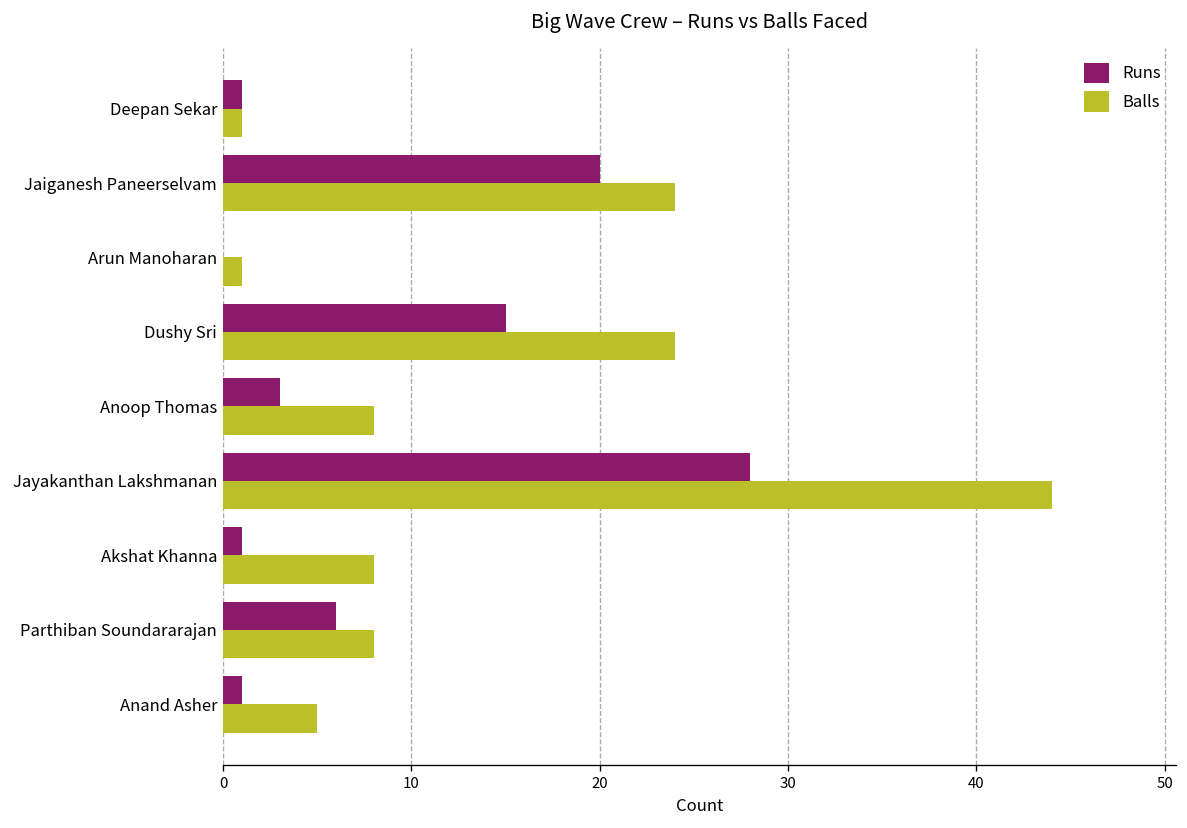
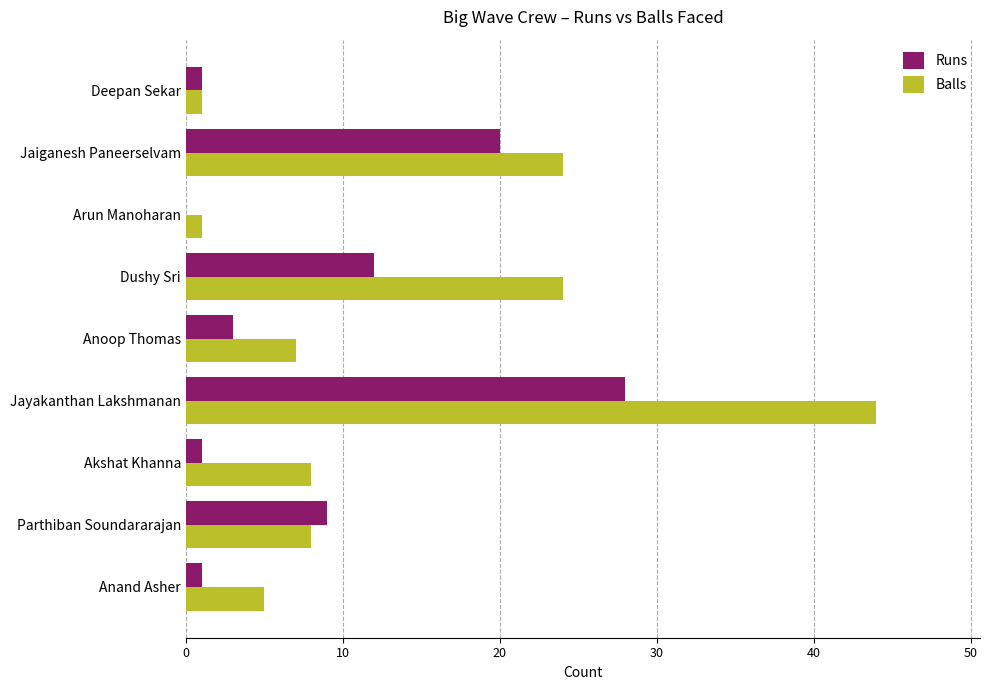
Runs, Dushy Sri: 15 -> 12
Balls, Anoop Thomas: 8 -> 7
Runs, Parthiban Soundararajan: 6 -> 9
